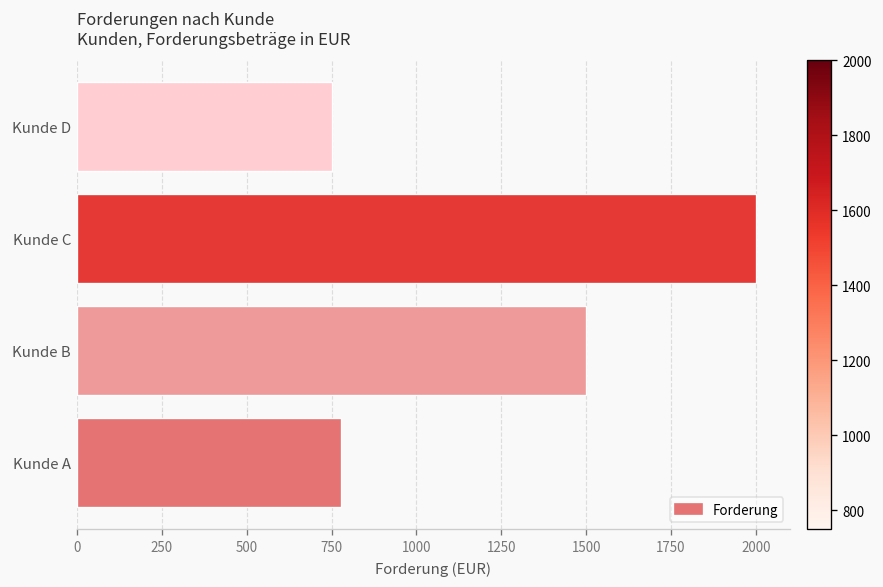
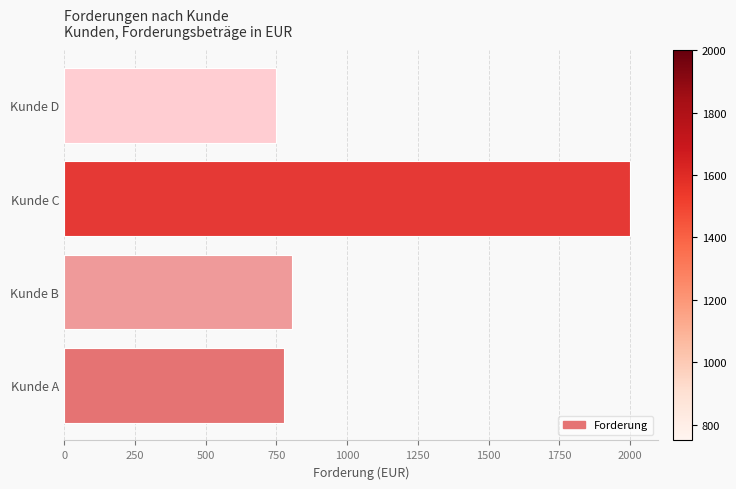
Kunde B: 1500 -> 810
